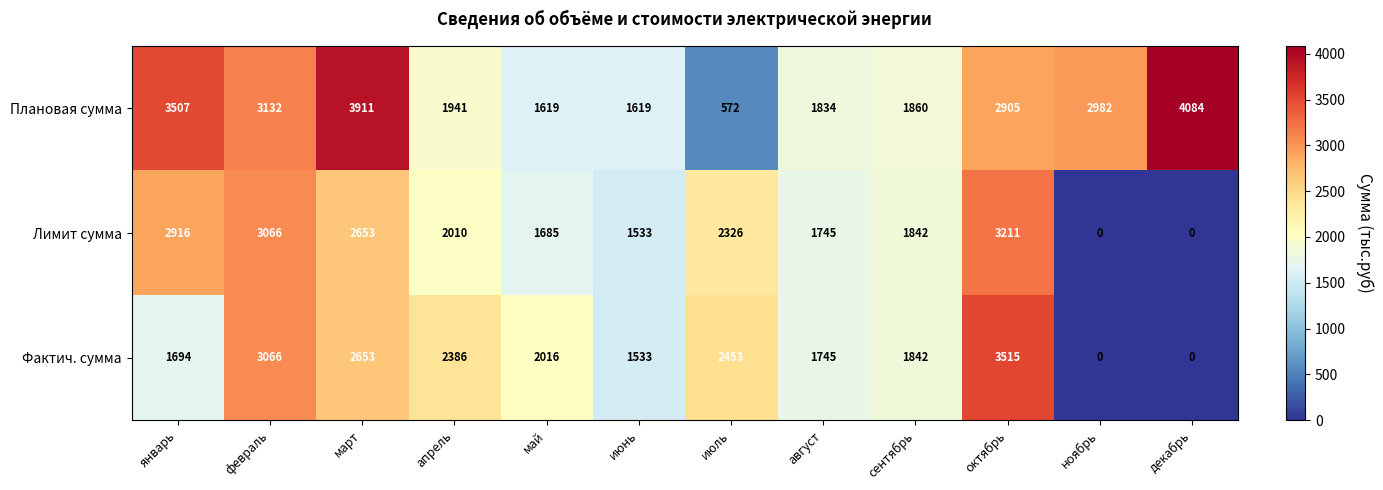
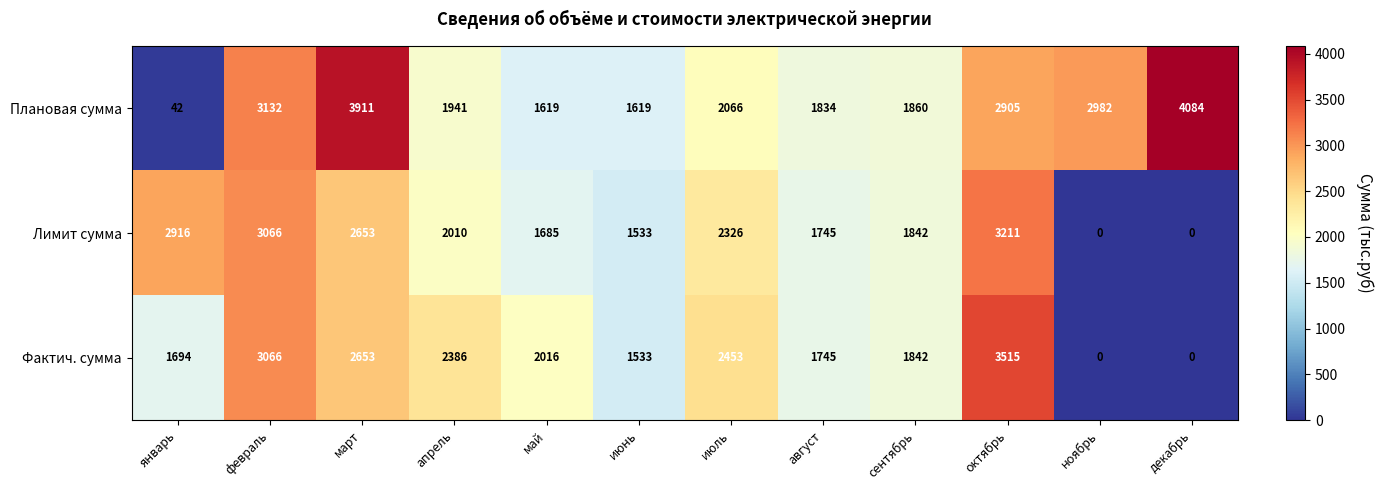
Плановая сумма, январь: 3507 -> 42
Плановая сумма, июль: 572 -> 2066
